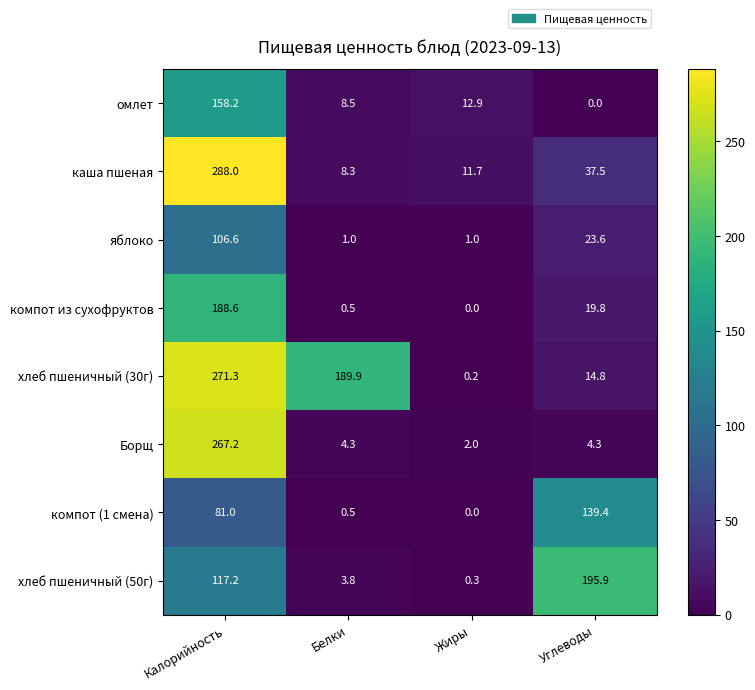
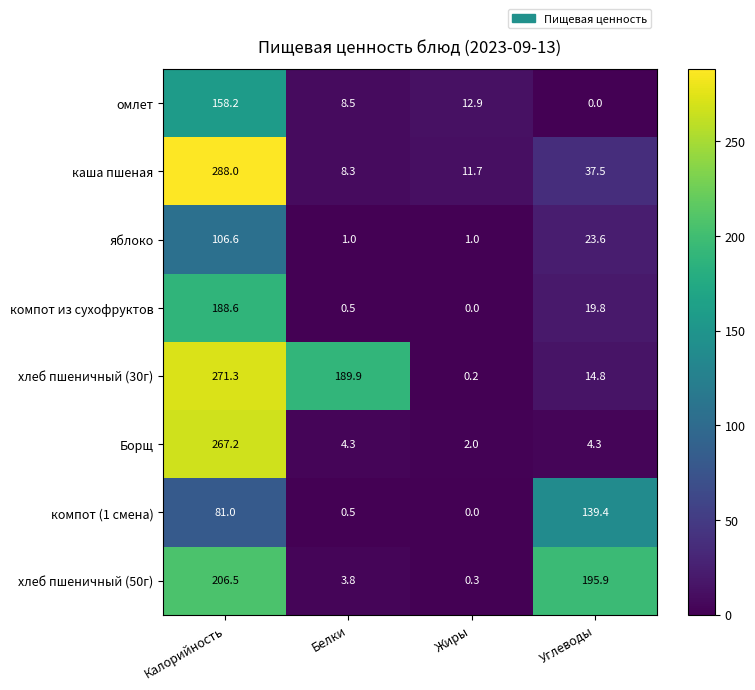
хлеб пшеничный (50г), Калорийность: 117.2 -> 206.5
